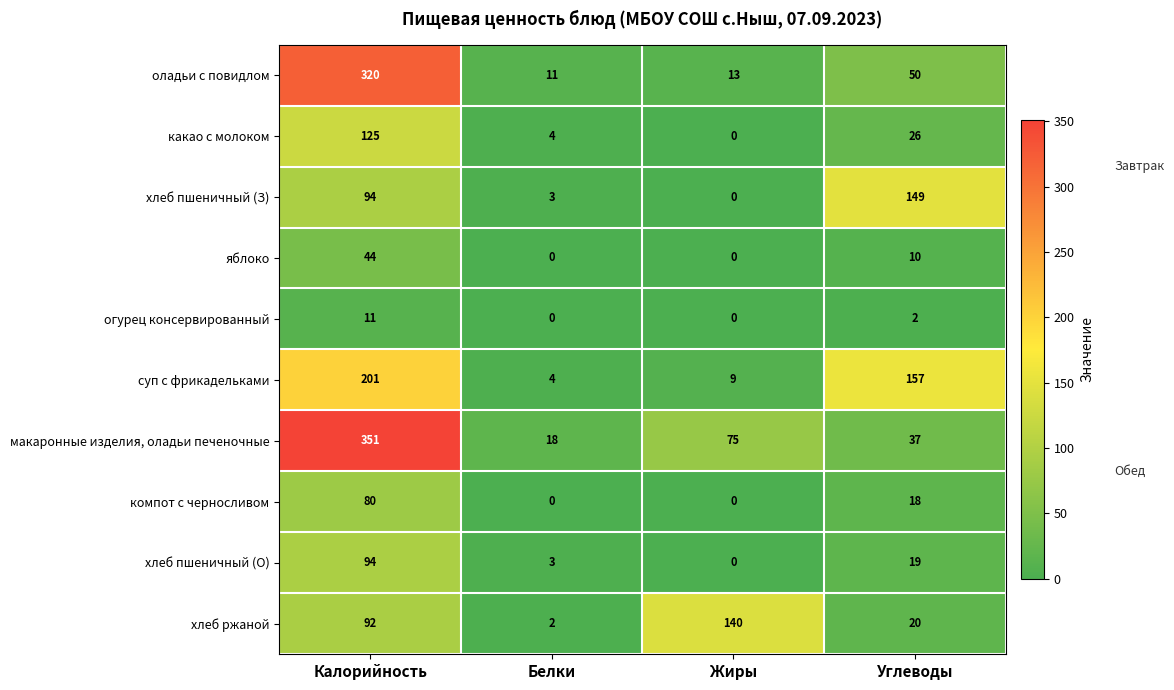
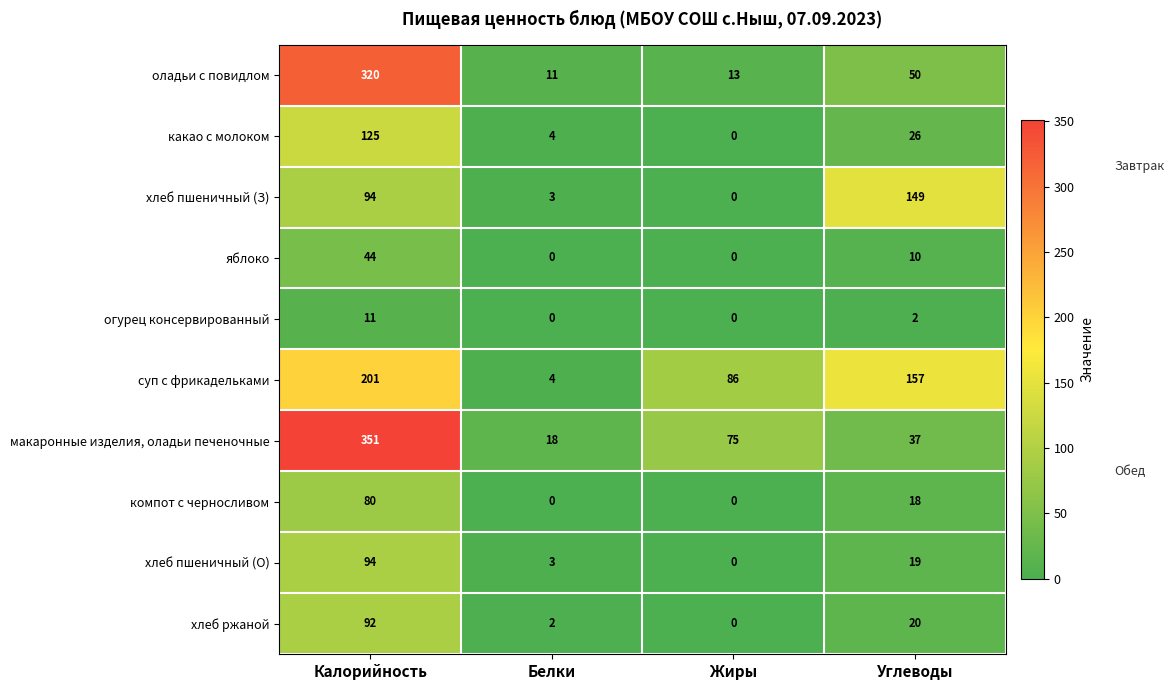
суп с фрикадельками, Жиры: 9 -> 86
хлеб ржаной, Жиры: 140 -> 0
